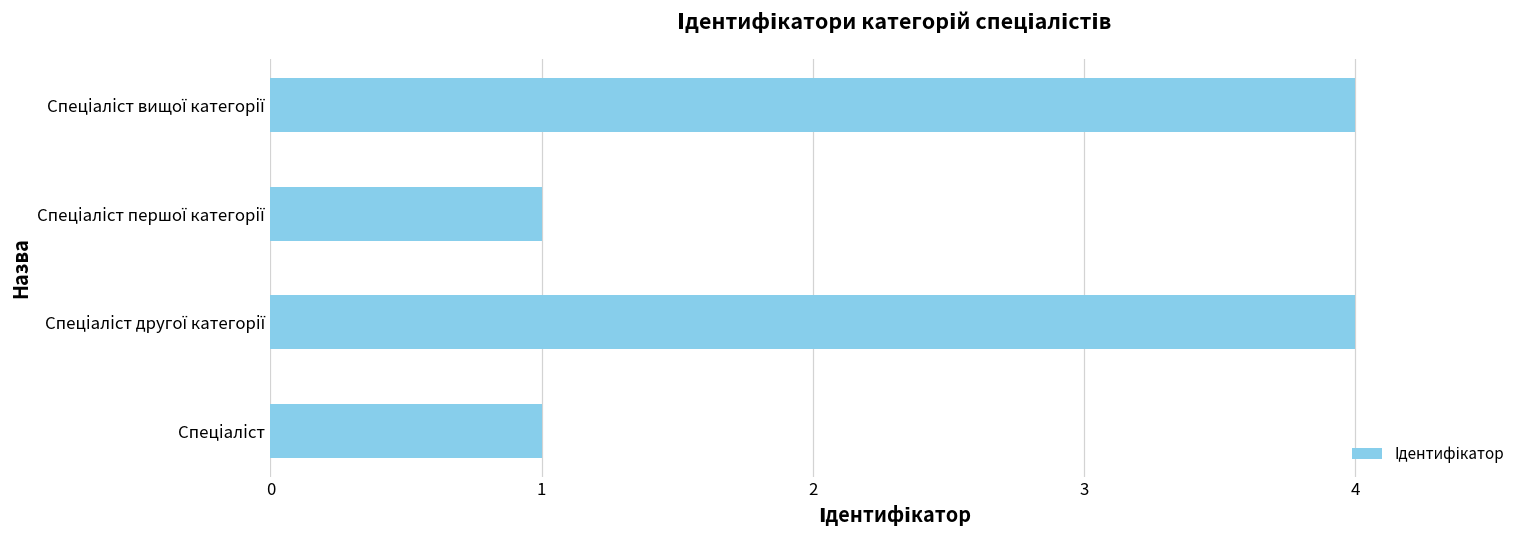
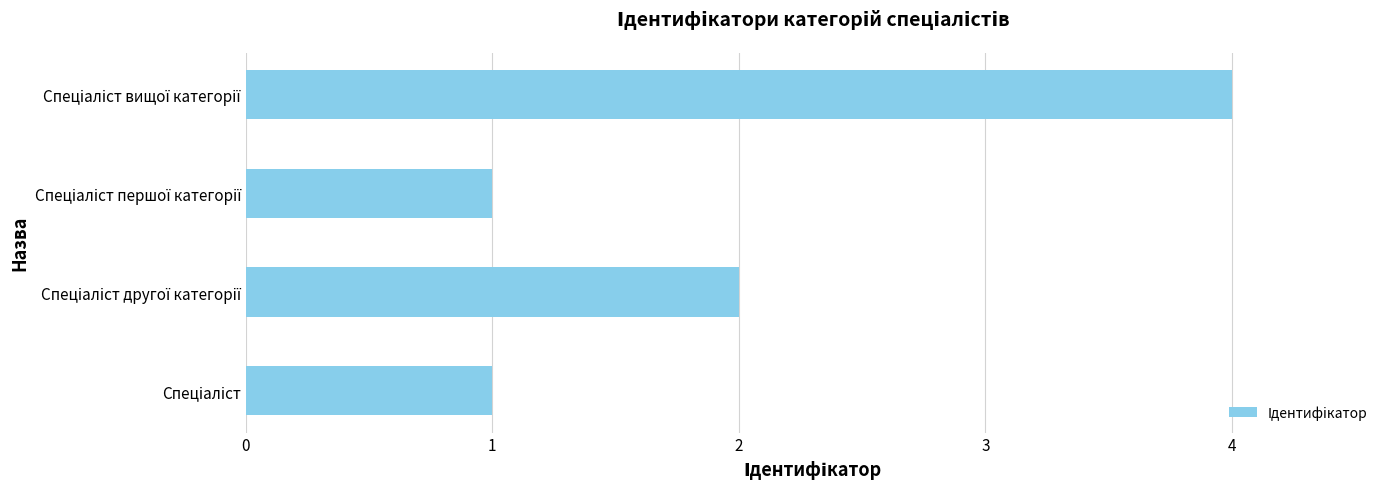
Спеціаліст другої категорії: 4 -> 2
